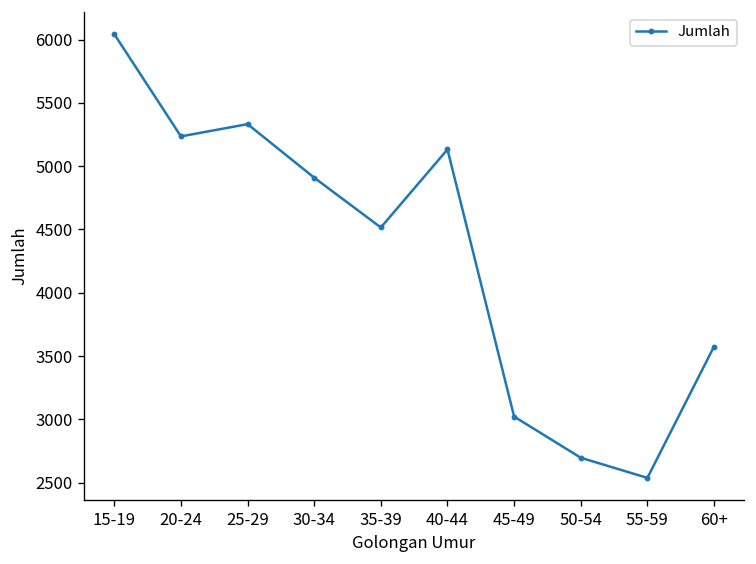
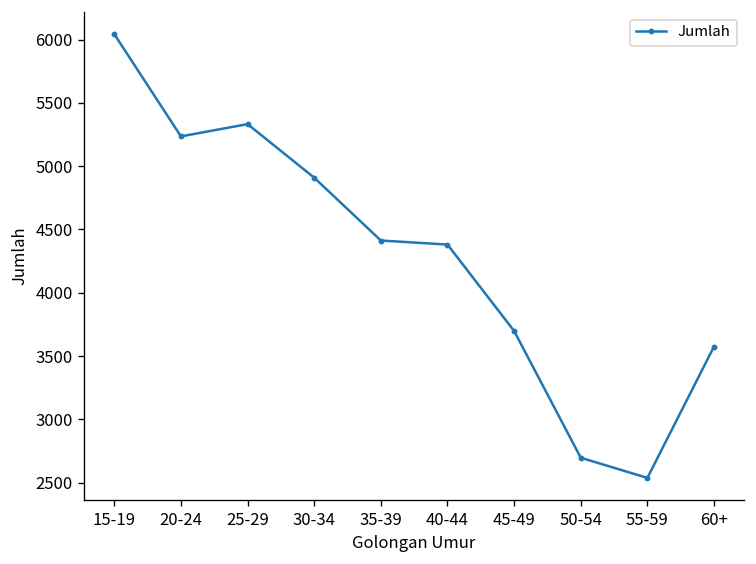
35-39: 4520 -> 4410
40-44: 5130 -> 4380
45-49: 3020 -> 3700
